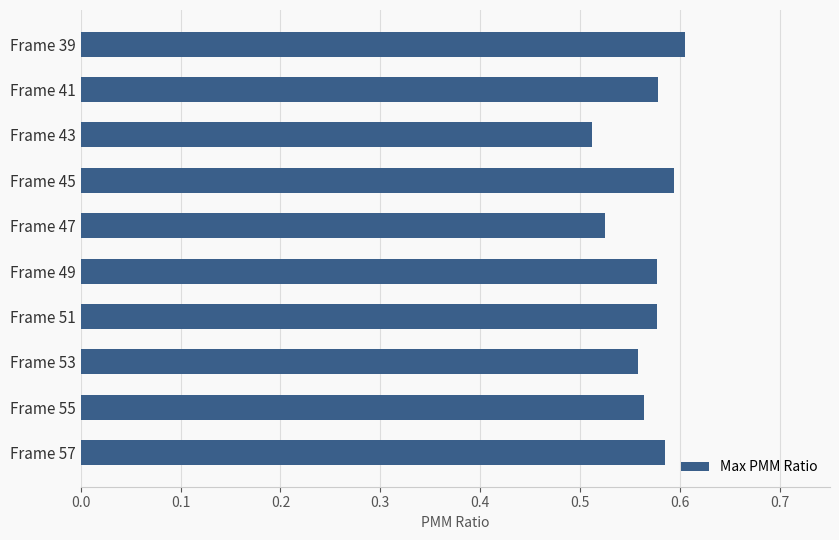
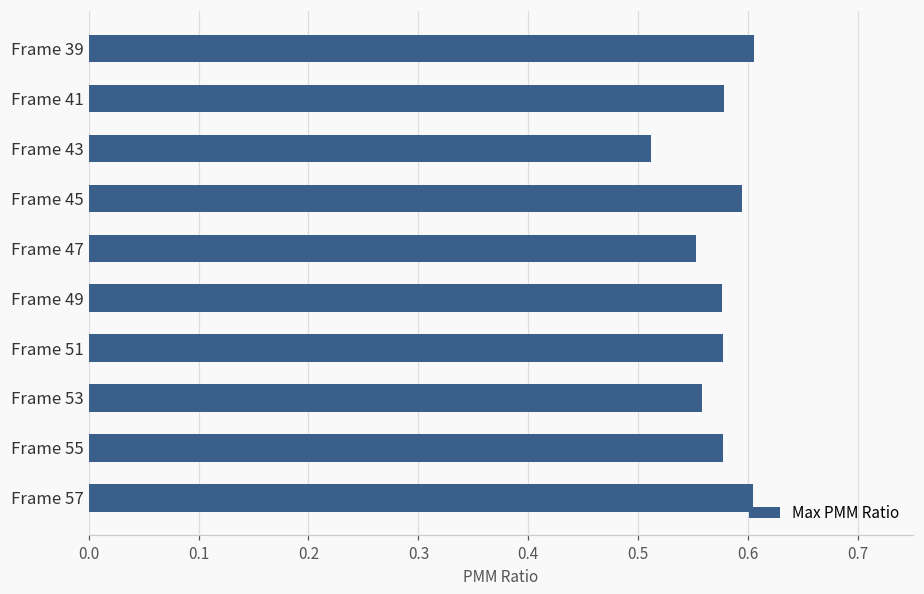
Frame 47: 0.52 -> 0.55
Frame 55: 0.56 -> 0.58
Frame 57: 0.59 -> 0.60
